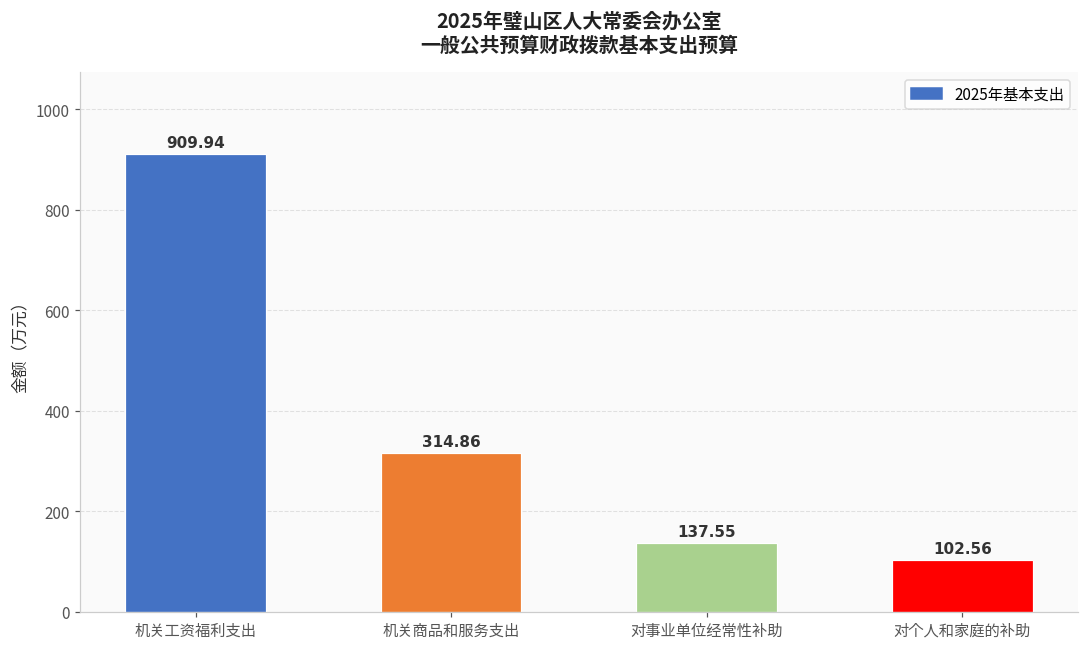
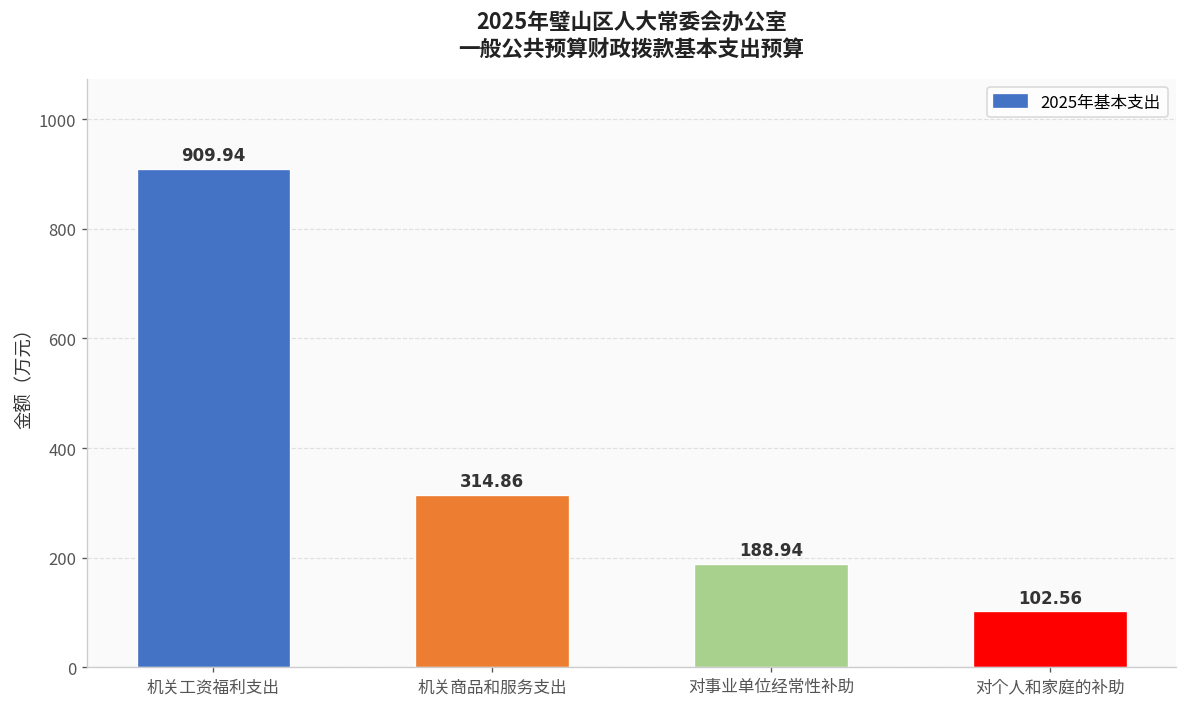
对事业单位经常性补助: 137.55 -> 188.94
